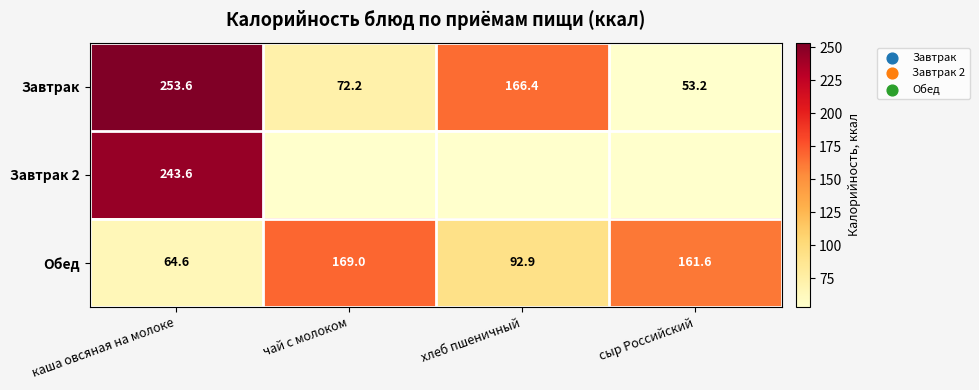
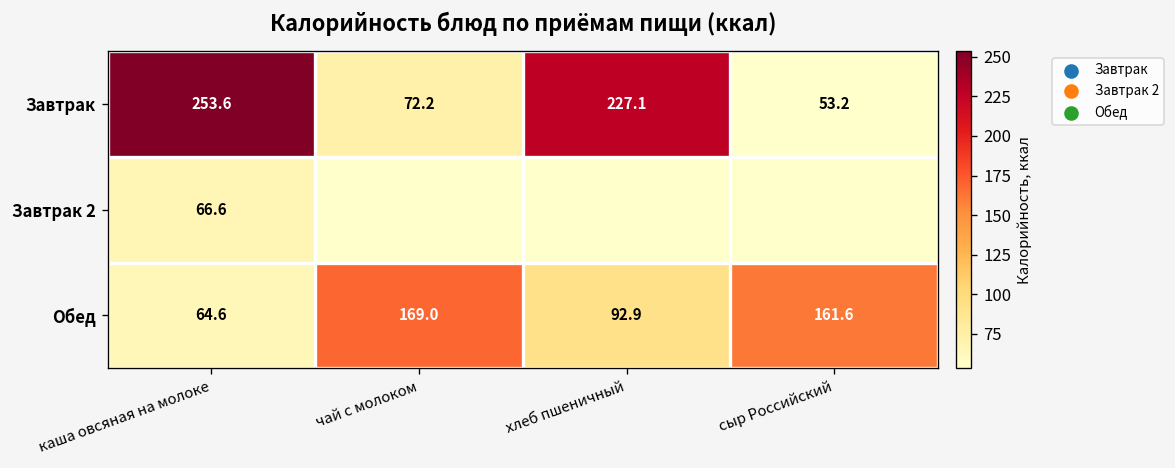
Завтрак, хлеб пшеничный: 166.4 -> 227.1
Завтрак 2, каша овсяная на молоке: 243.6 -> 66.6
